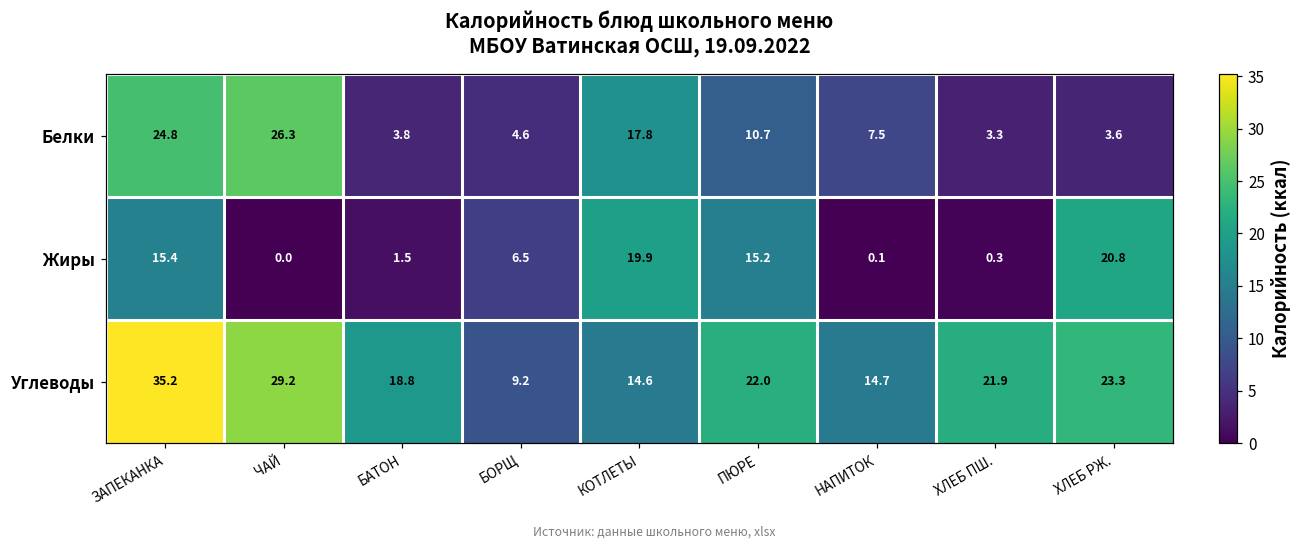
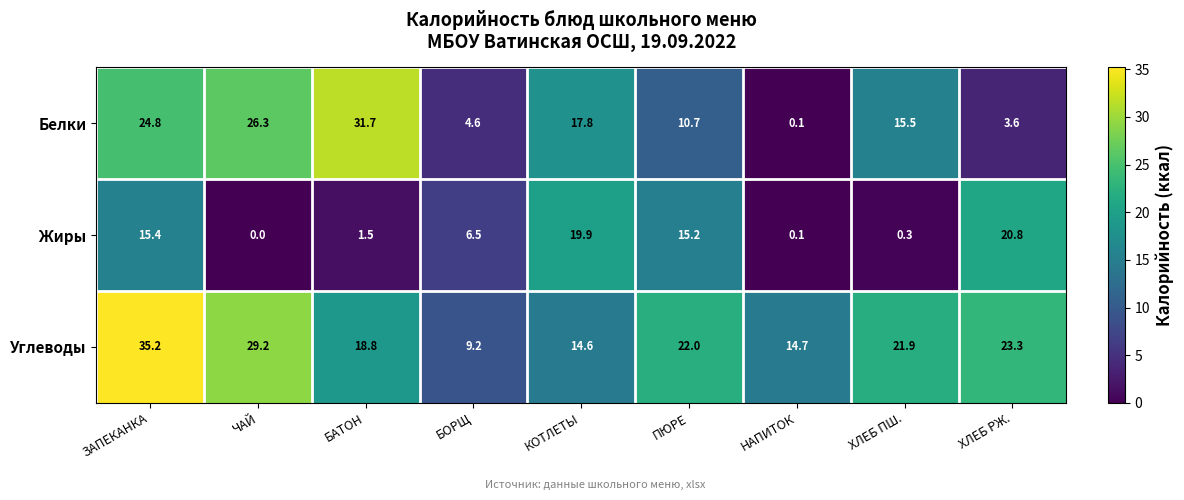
Белки, БАТОН: 3.8 -> 31.7
Белки, НАПИТОК: 7.5 -> 0.1
Белки, ХЛЕБ ПШ.: 3.3 -> 15.5
